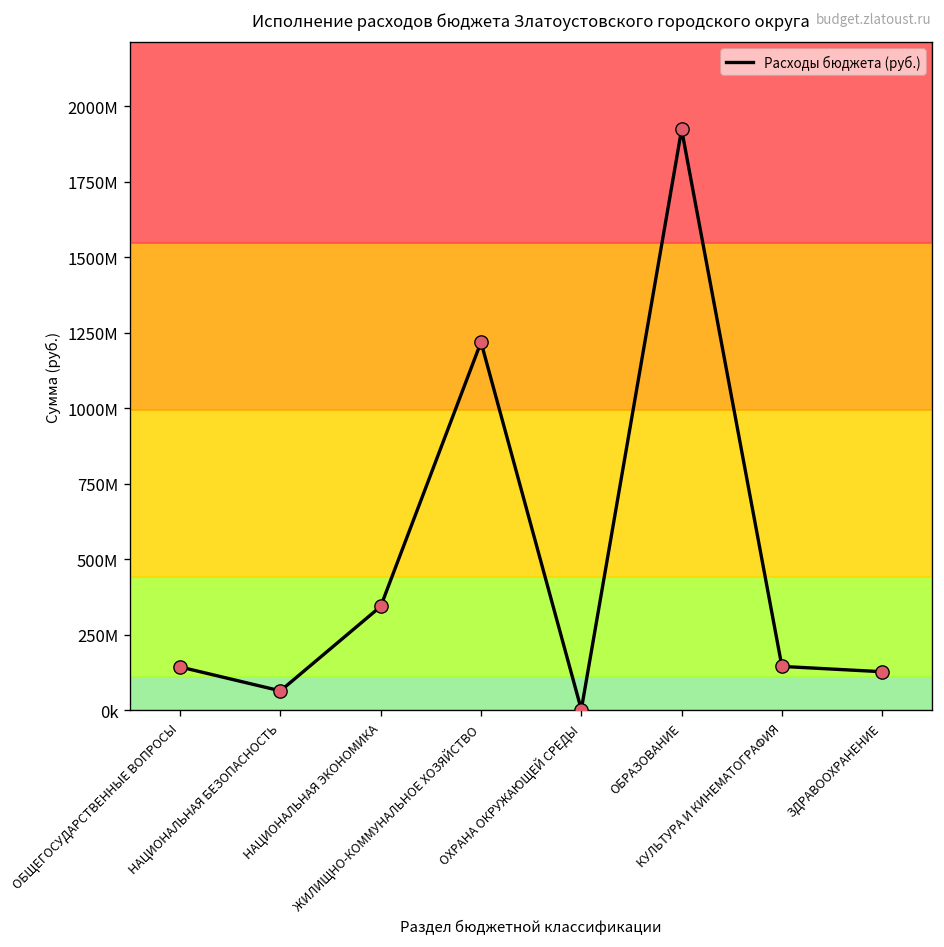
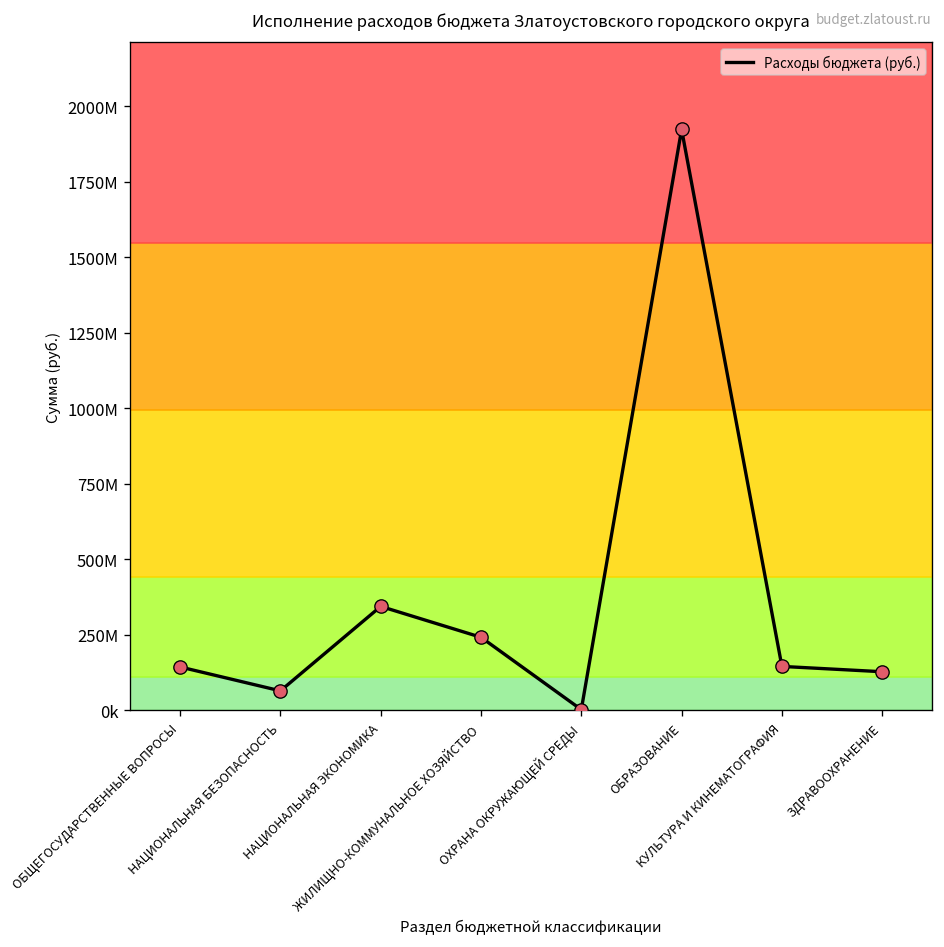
ЖИЛИЩНО-КОММУНАЛЬНОЕ ХОЗЯЙСТВО: 1220000000 -> 240000000
